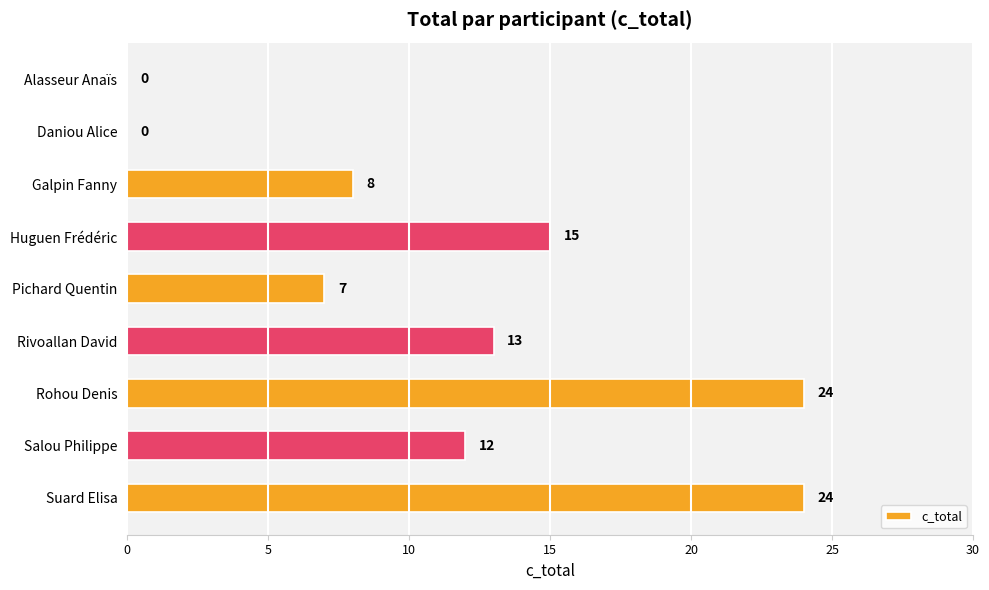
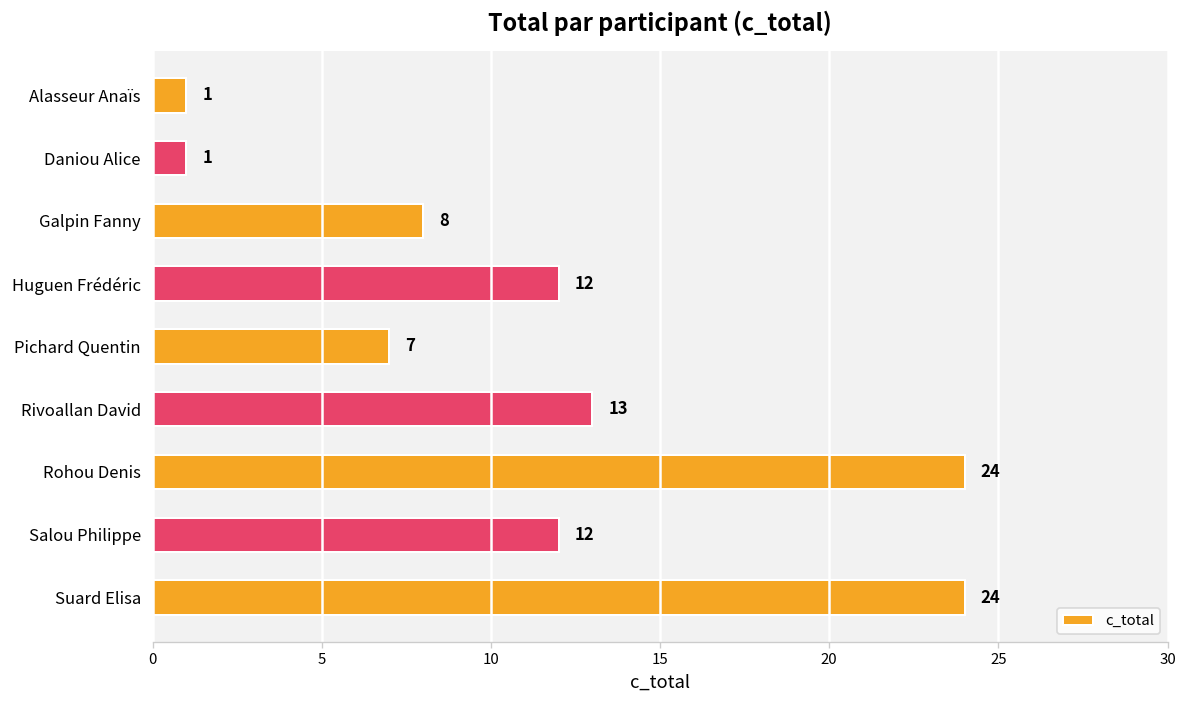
Alasseur Anaïs: 0 -> 1
Daniou Alice: 0 -> 1
Huguen Frédéric: 15 -> 12
